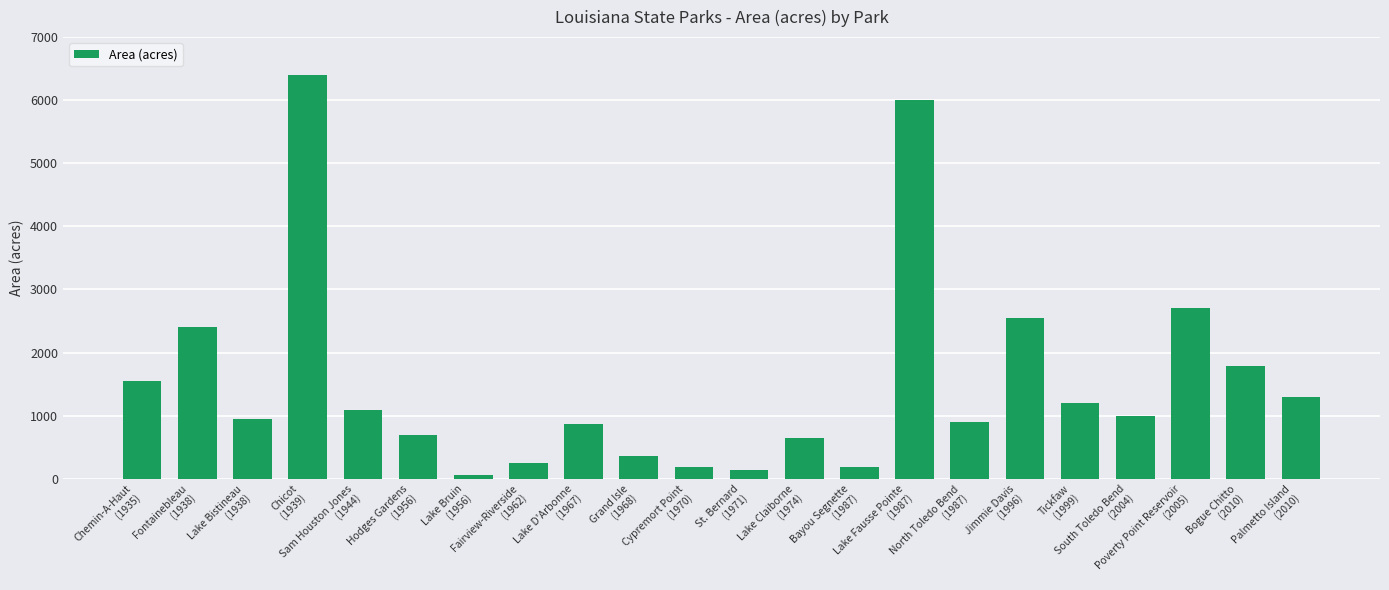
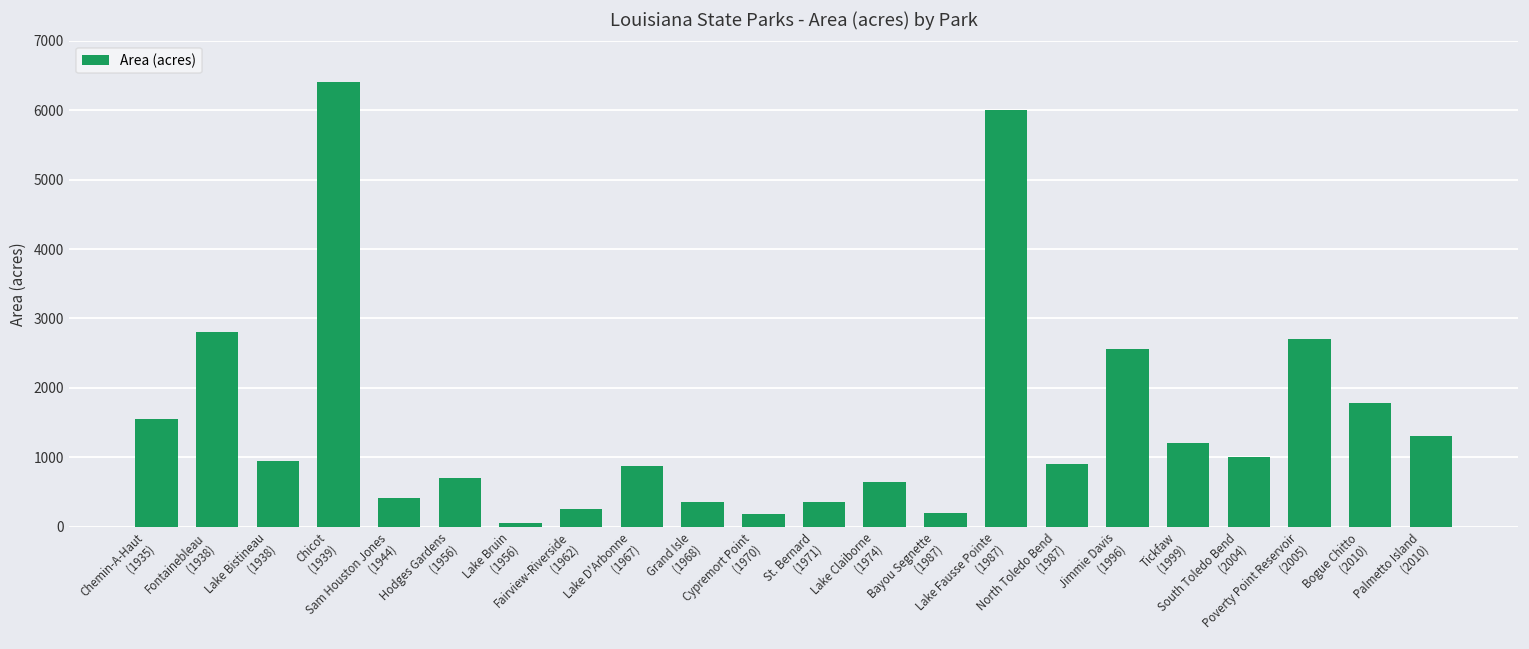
Fontainebleau (1938): 2400 -> 2800
Sam Houston Jones (1944): 1100 -> 400
St. Bernard (1971): 100 -> 400
